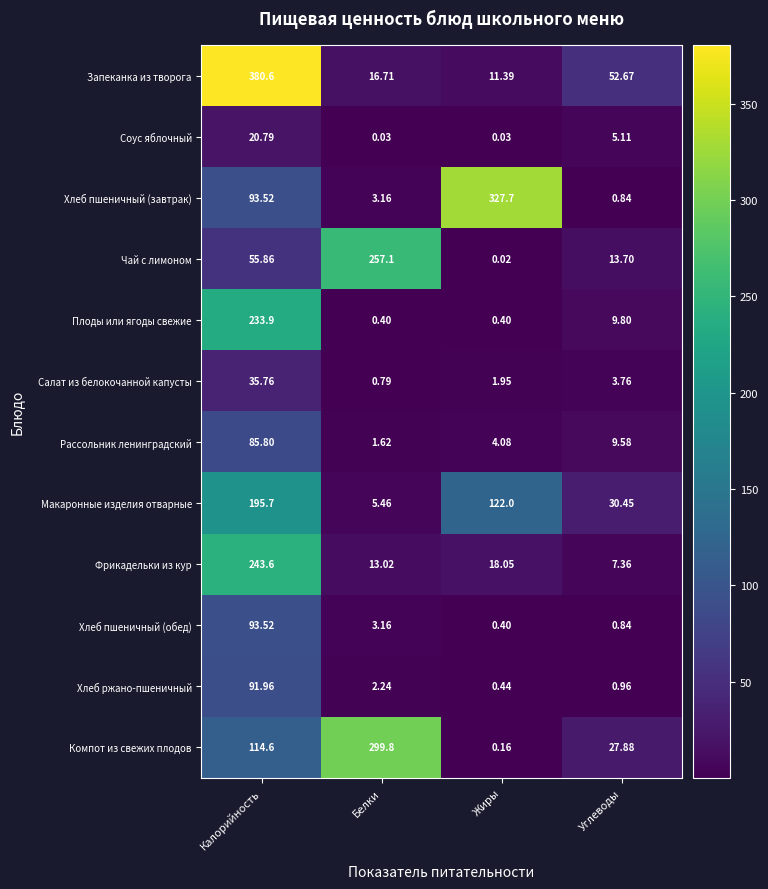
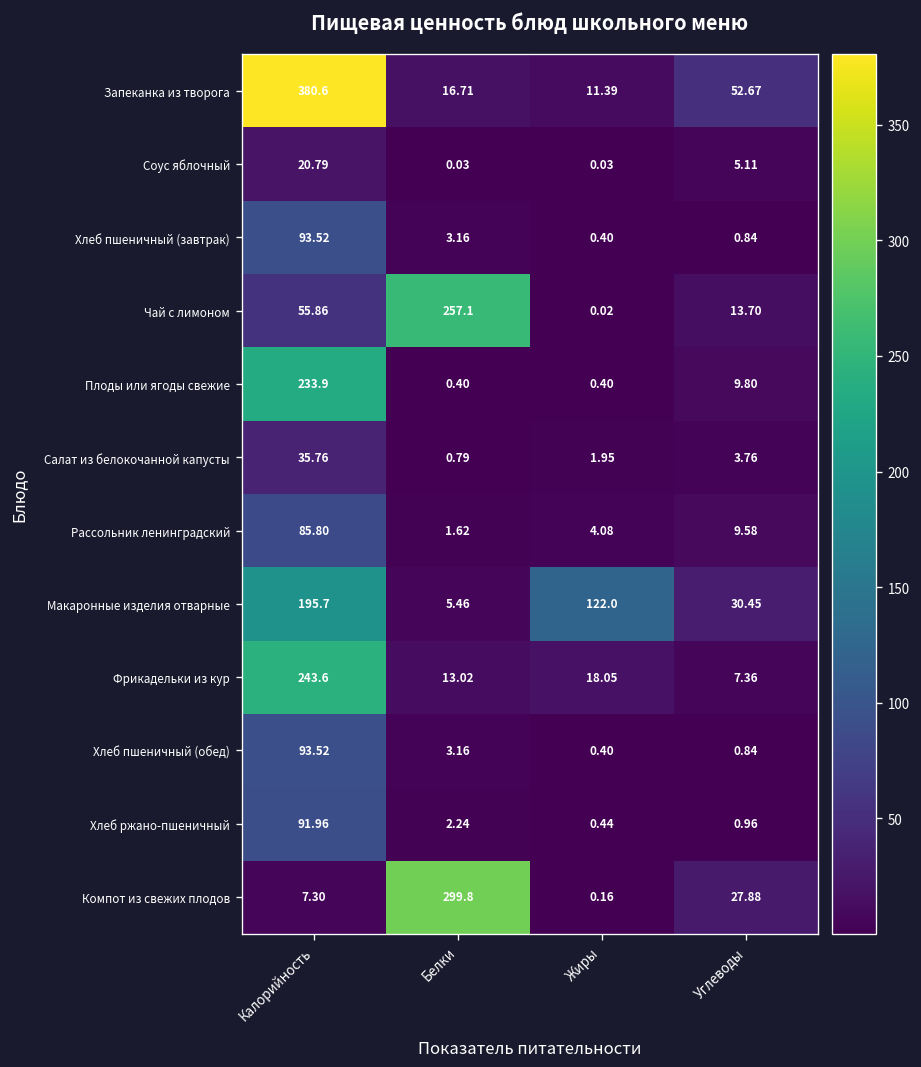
Хлеб пшеничный (завтрак), Жиры: 327.7 -> 0.40
Компот из свежих плодов, Калорийность: 114.6 -> 7.30
